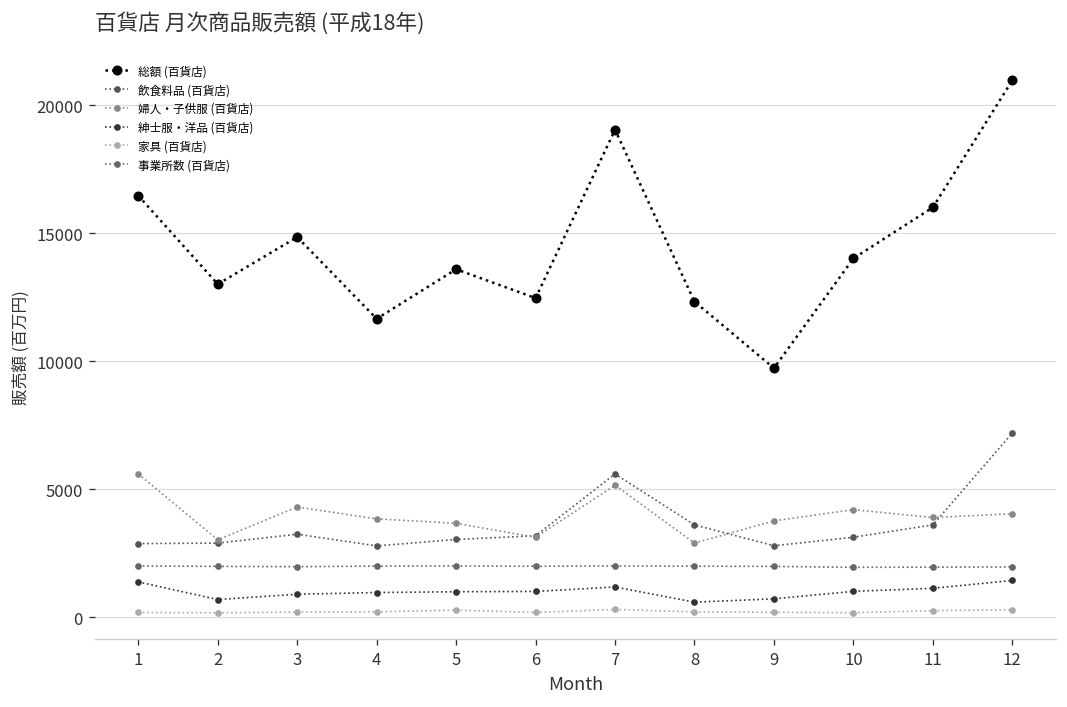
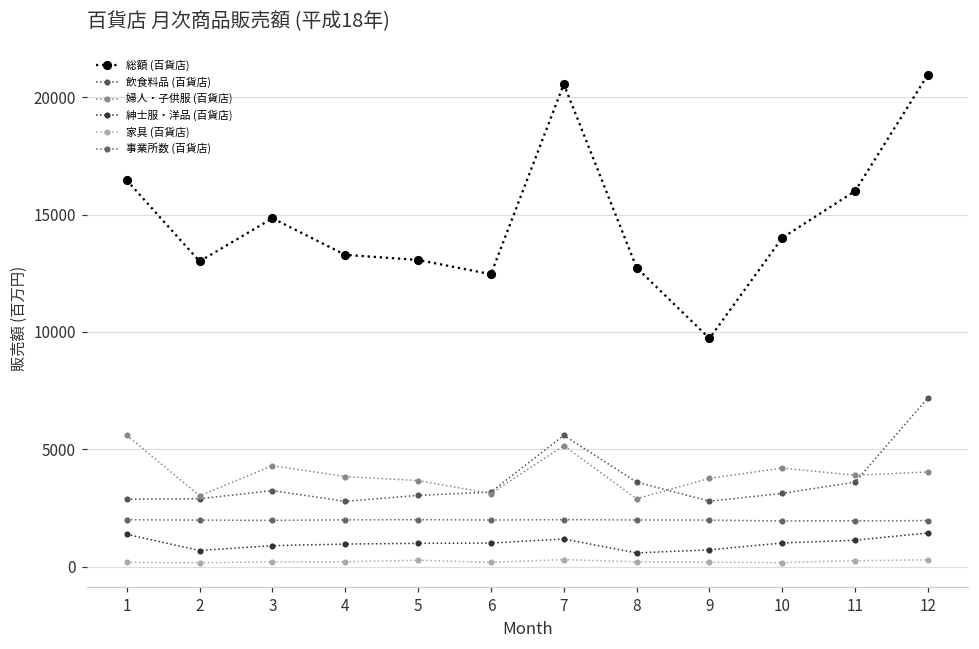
総額 (百貨店), 4: 11700 -> 13300
総額 (百貨店), 5: 13600 -> 13100
総額 (百貨店), 7: 19000 -> 20600
総額 (百貨店), 8: 12300 -> 12700
